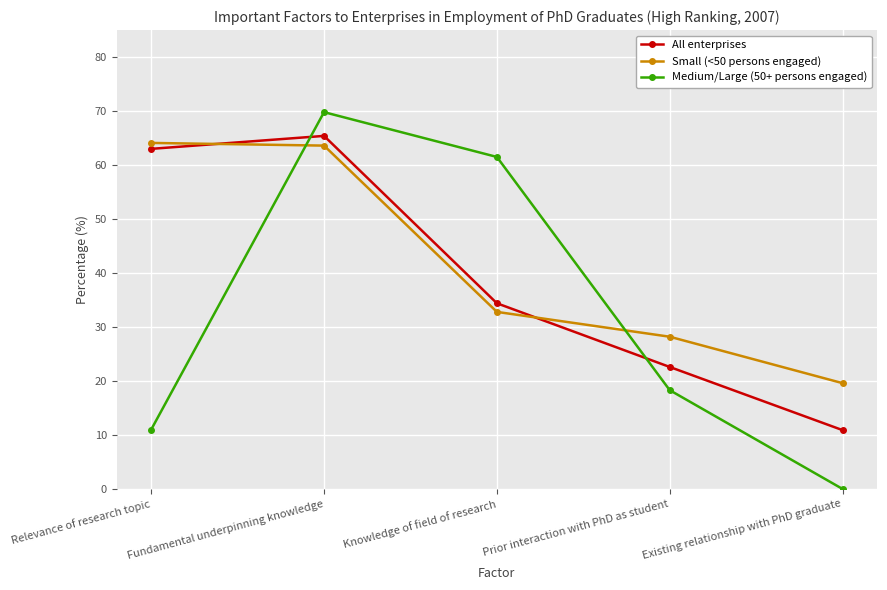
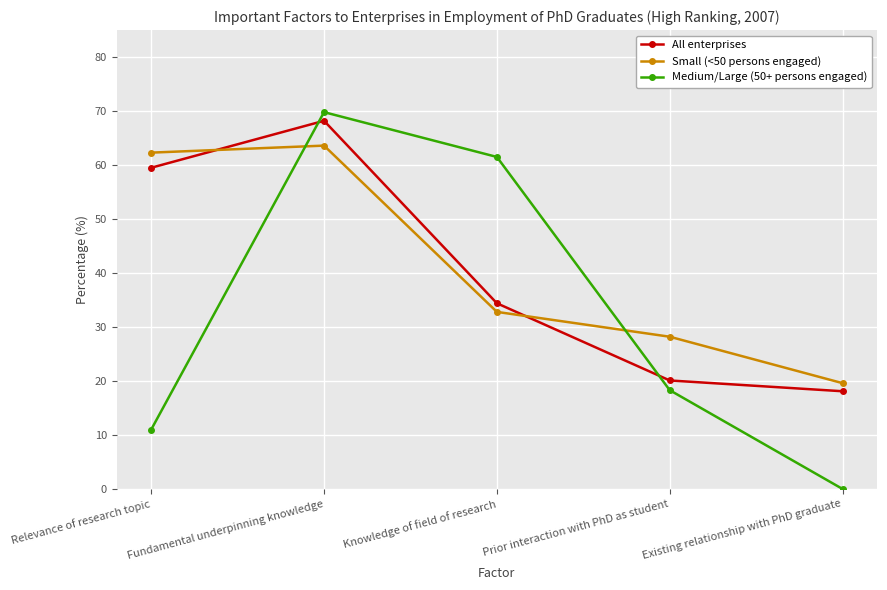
All enterprises, Relevance of research topic: 63 -> 60
Small (<50 persons engaged), Relevance of research topic: 64 -> 62
All enterprises, Fundamental underpinning knowledge: 65 -> 68
All enterprises, Prior interaction with PhD as student: 23 -> 20
All enterprises, Existing relationship with PhD graduate: 11 -> 18
